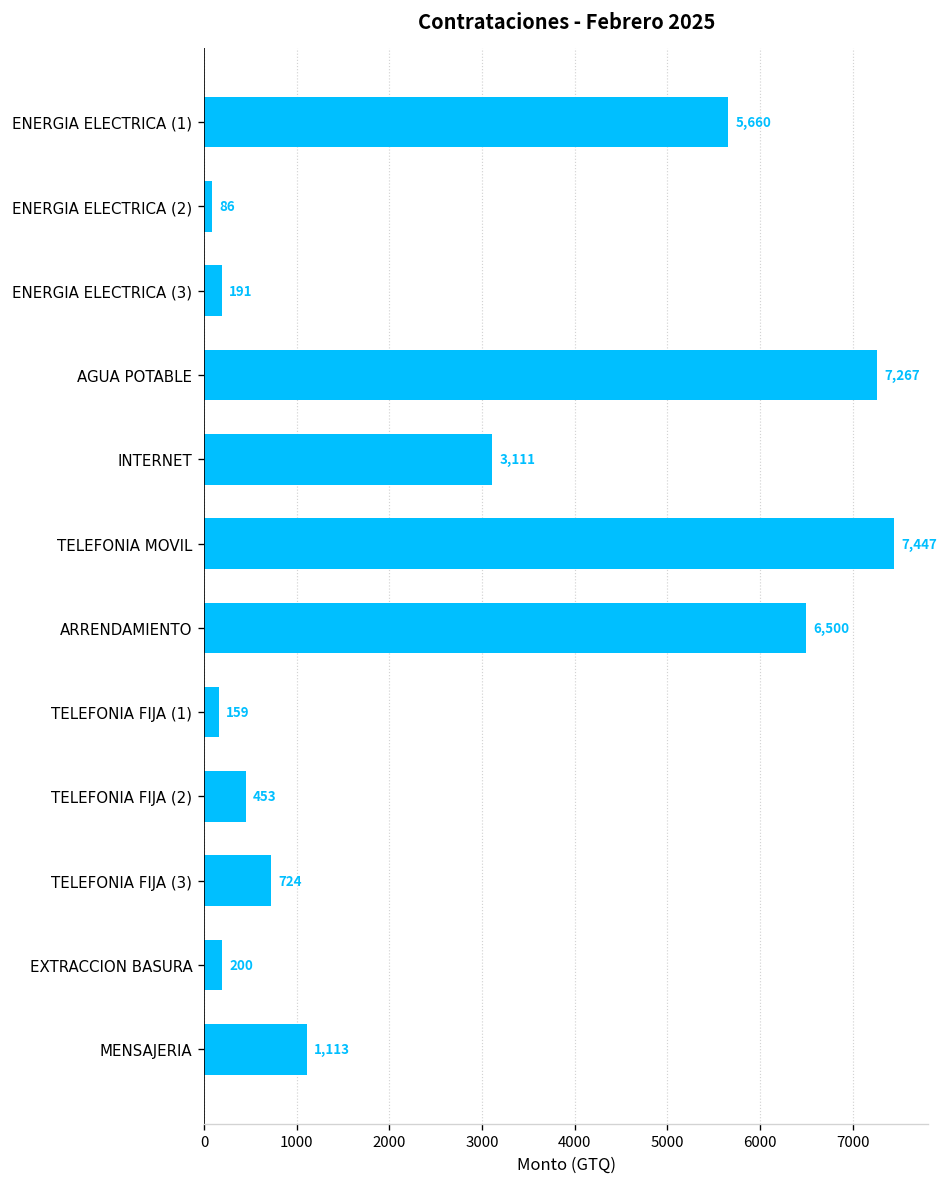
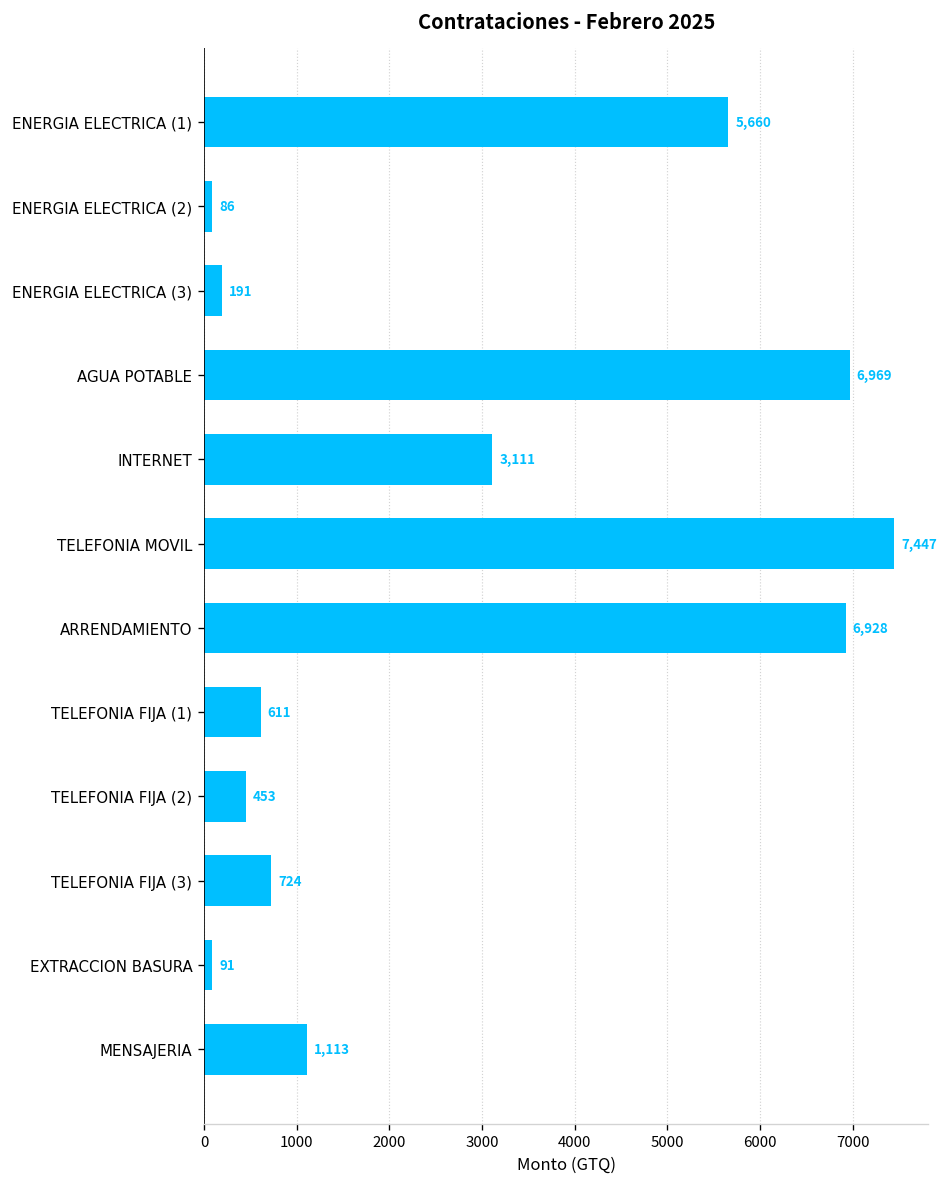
AGUA POTABLE: 7,267 -> 6,969
ARRENDAMIENTO: 6,500 -> 6,928
TELEFONIA FIJA (1): 159 -> 611
EXTRACCION BASURA: 200 -> 91
